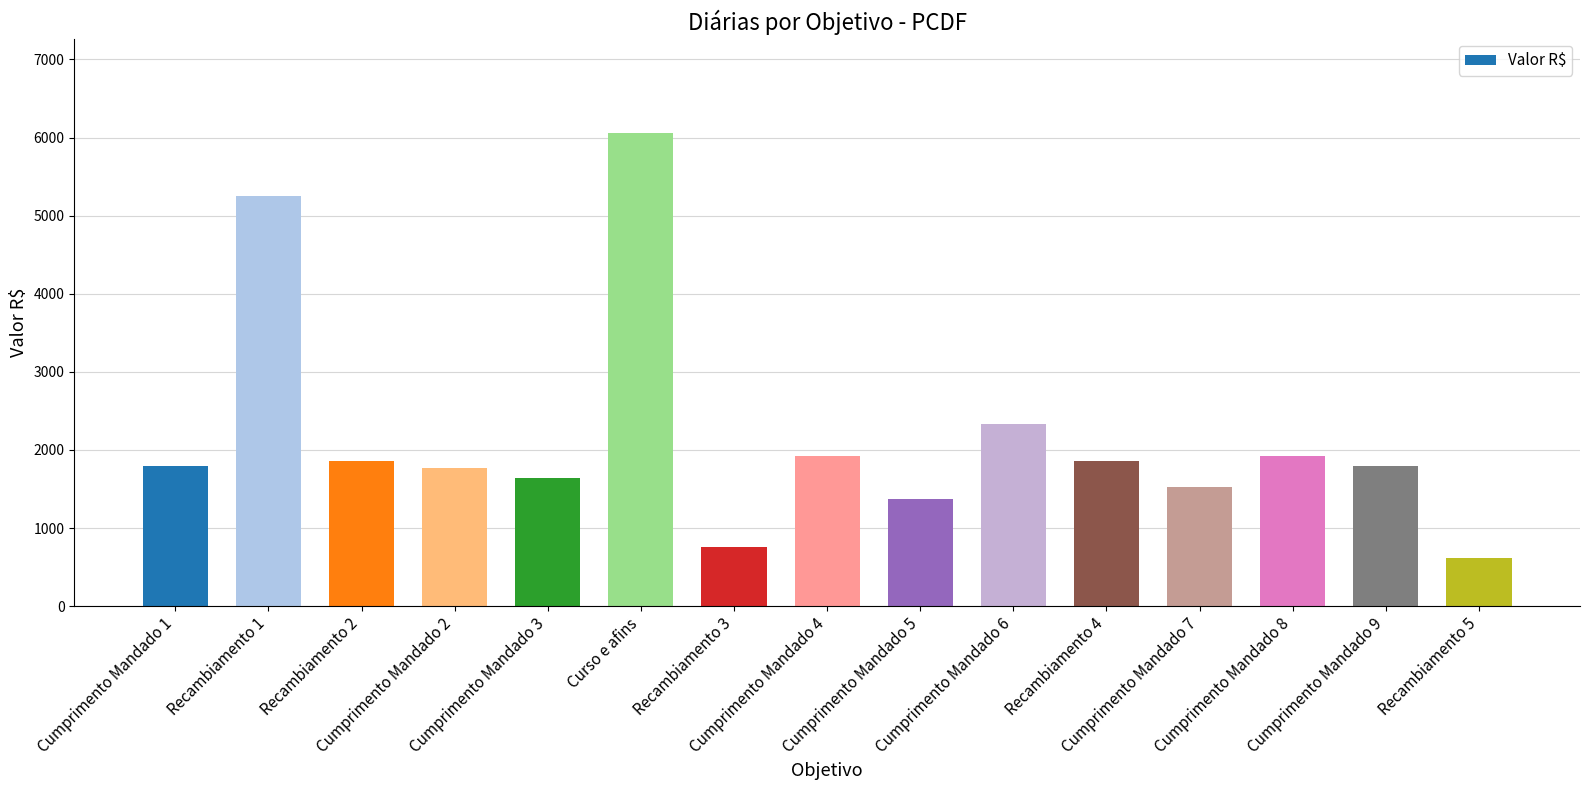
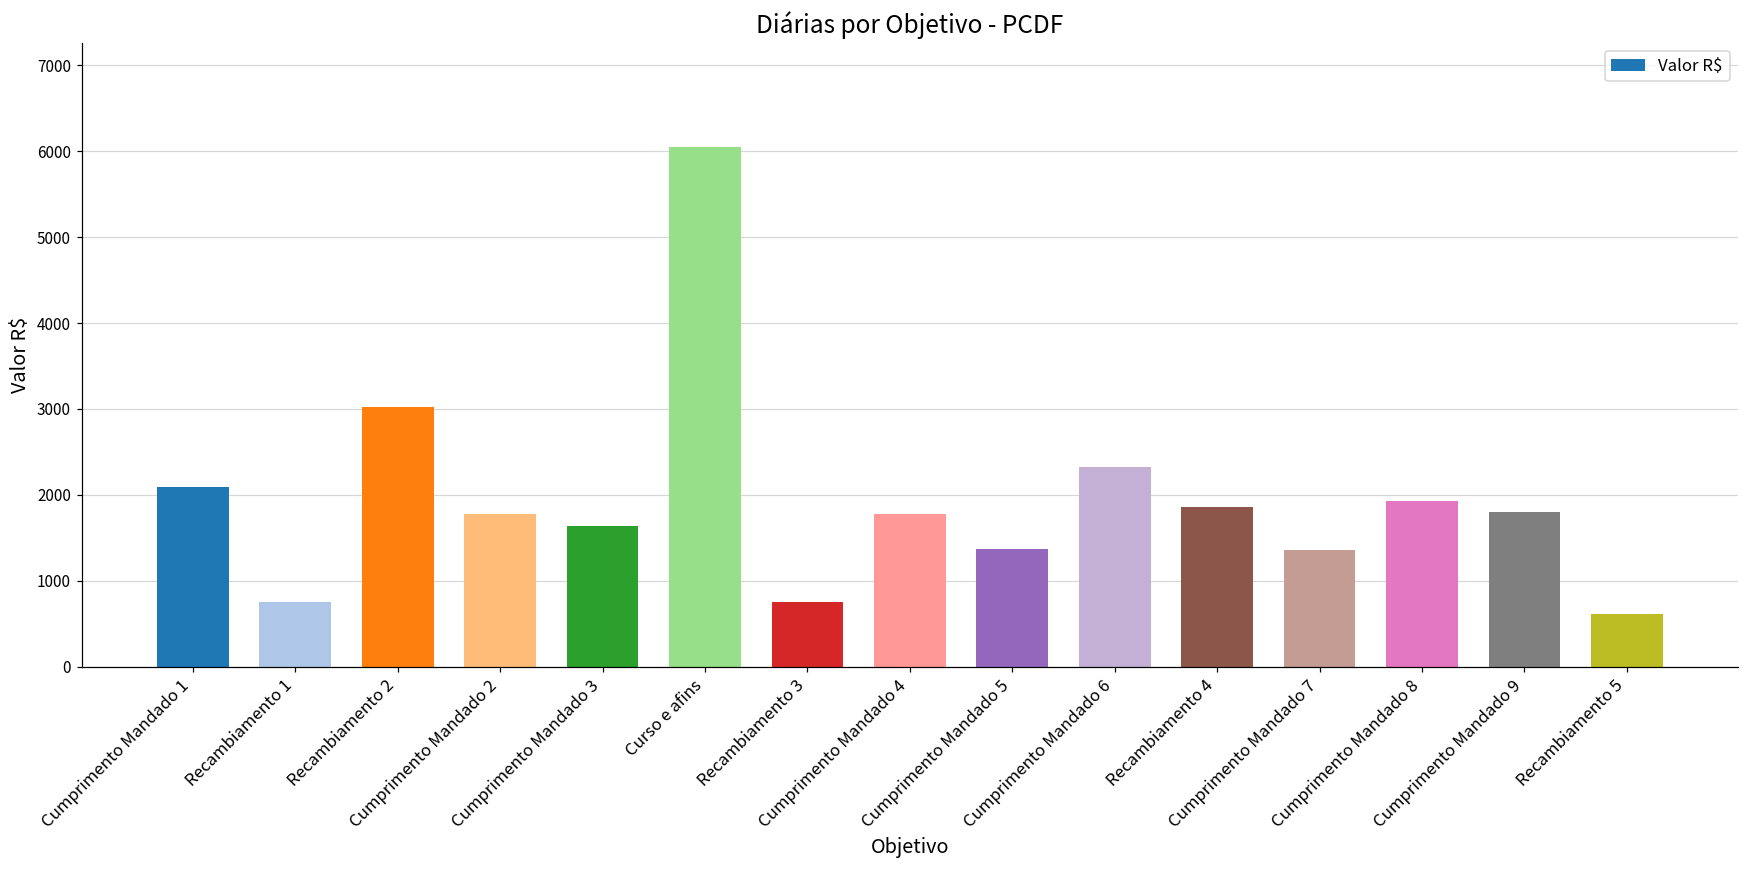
Cumprimento Mandado 1: 1800 -> 2100
Recambiamento 1: 5300 -> 800
Recambiamento 2: 1900 -> 3000
Cumprimento Mandado 4: 1900 -> 1800
Cumprimento Mandado 7: 1500 -> 1400
